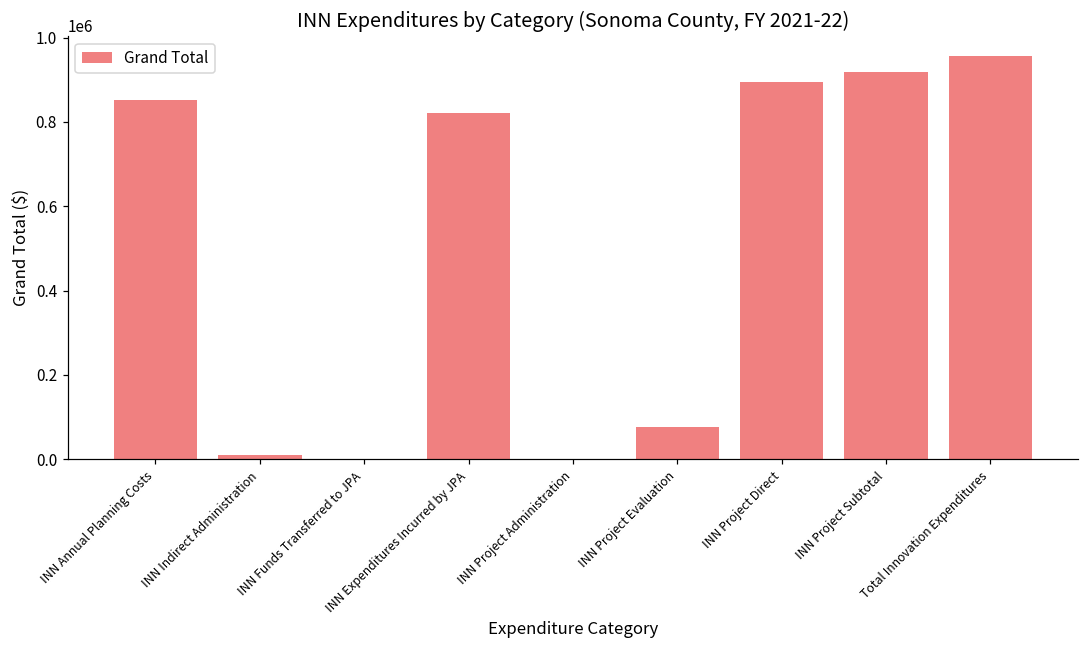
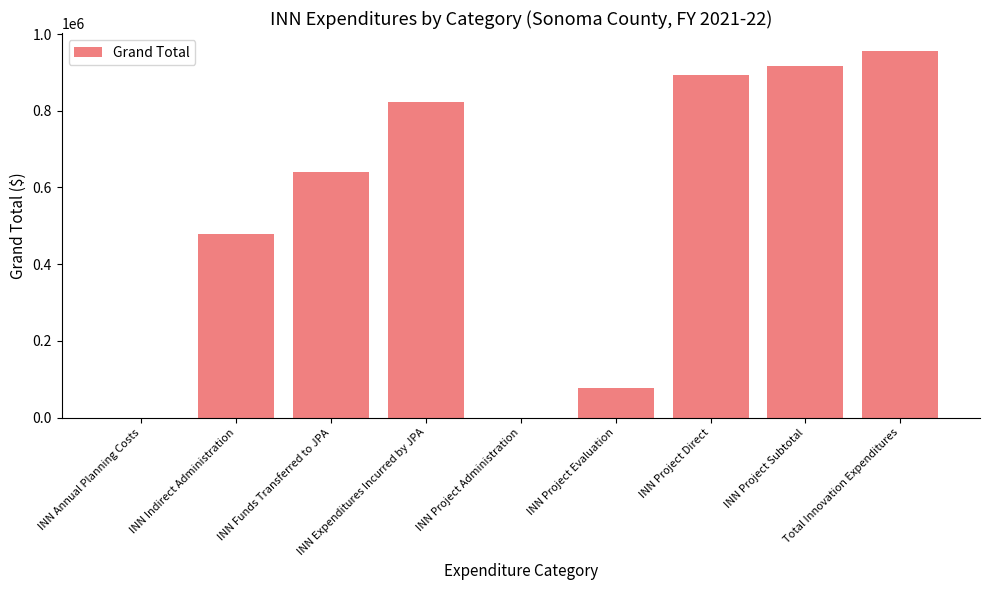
INN Annual Planning Costs: 850000 -> 0
INN Indirect Administration: 10000 -> 480000
INN Funds Transferred to JPA: 0 -> 640000
